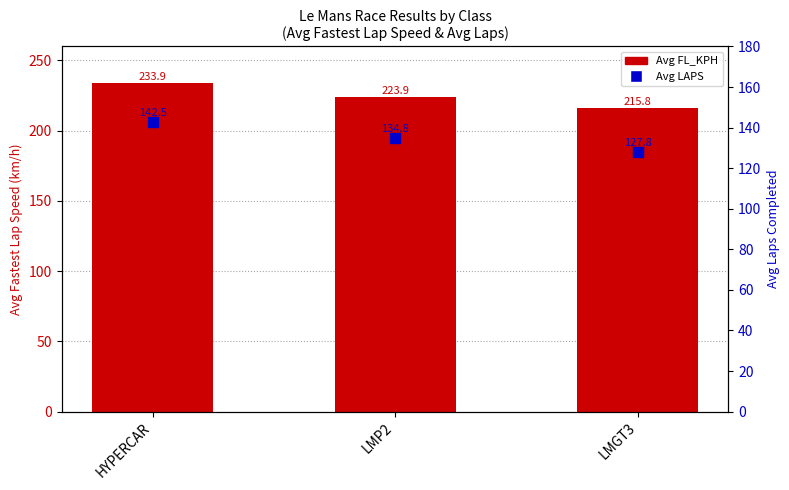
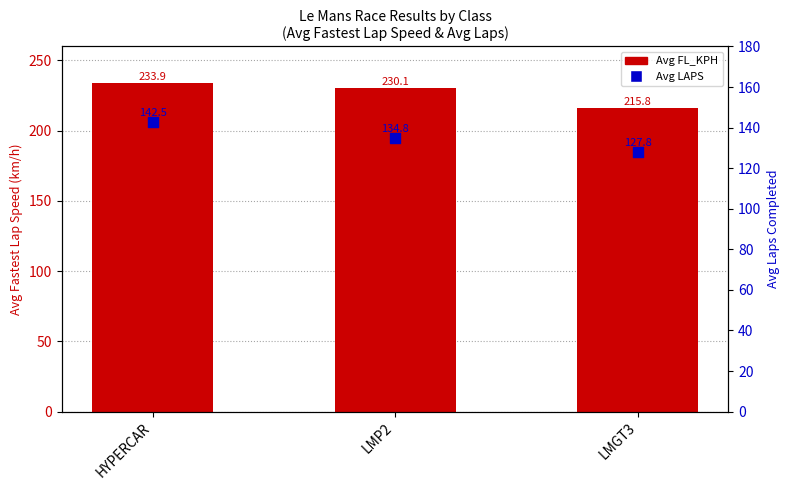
Avg FL_KPH, LMP2: 223.9 -> 230.1
